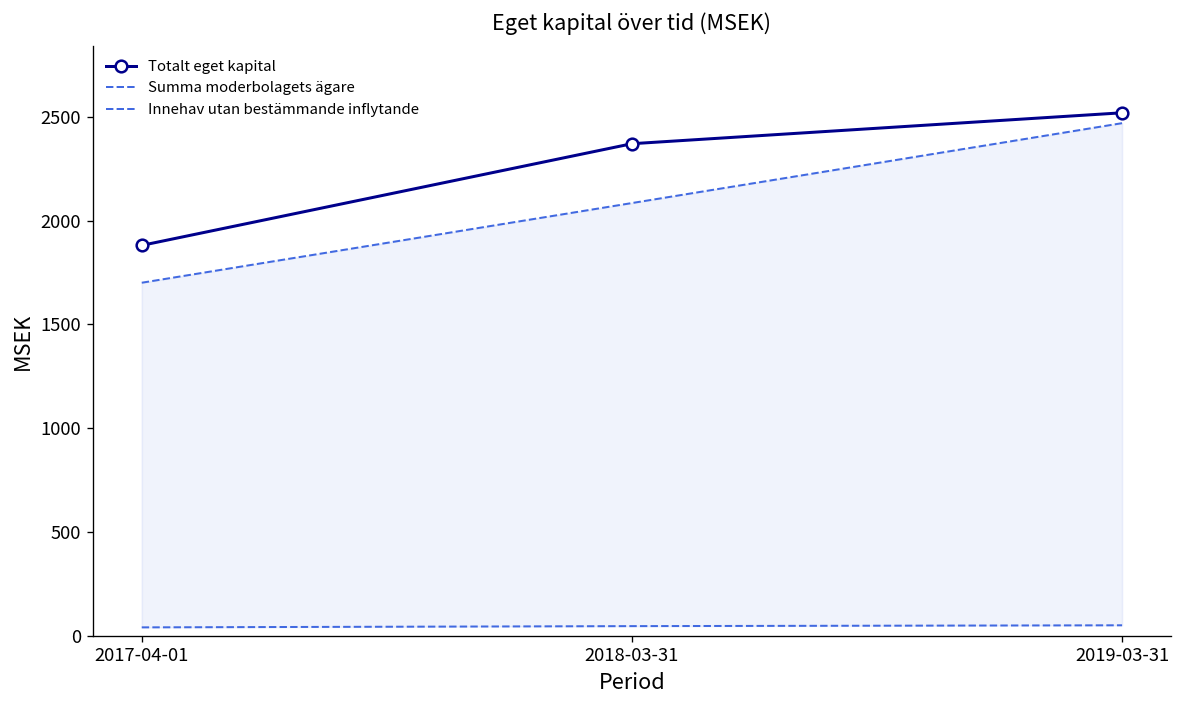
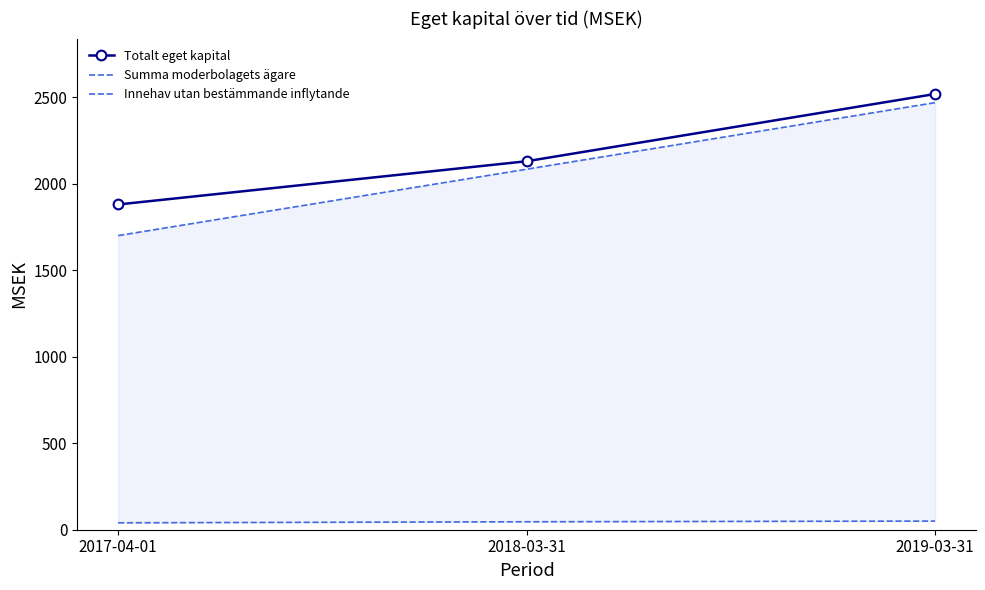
Totalt eget kapital, 2018-03-31: 2370 -> 2130
